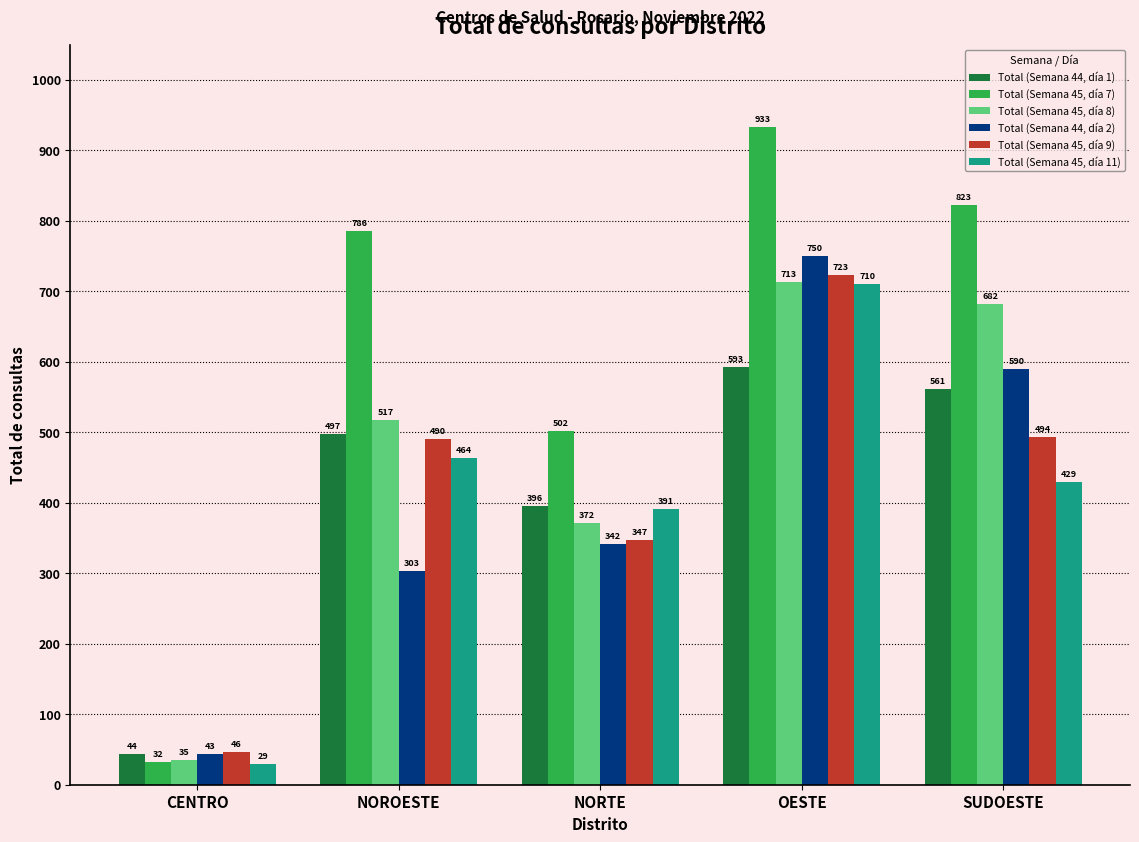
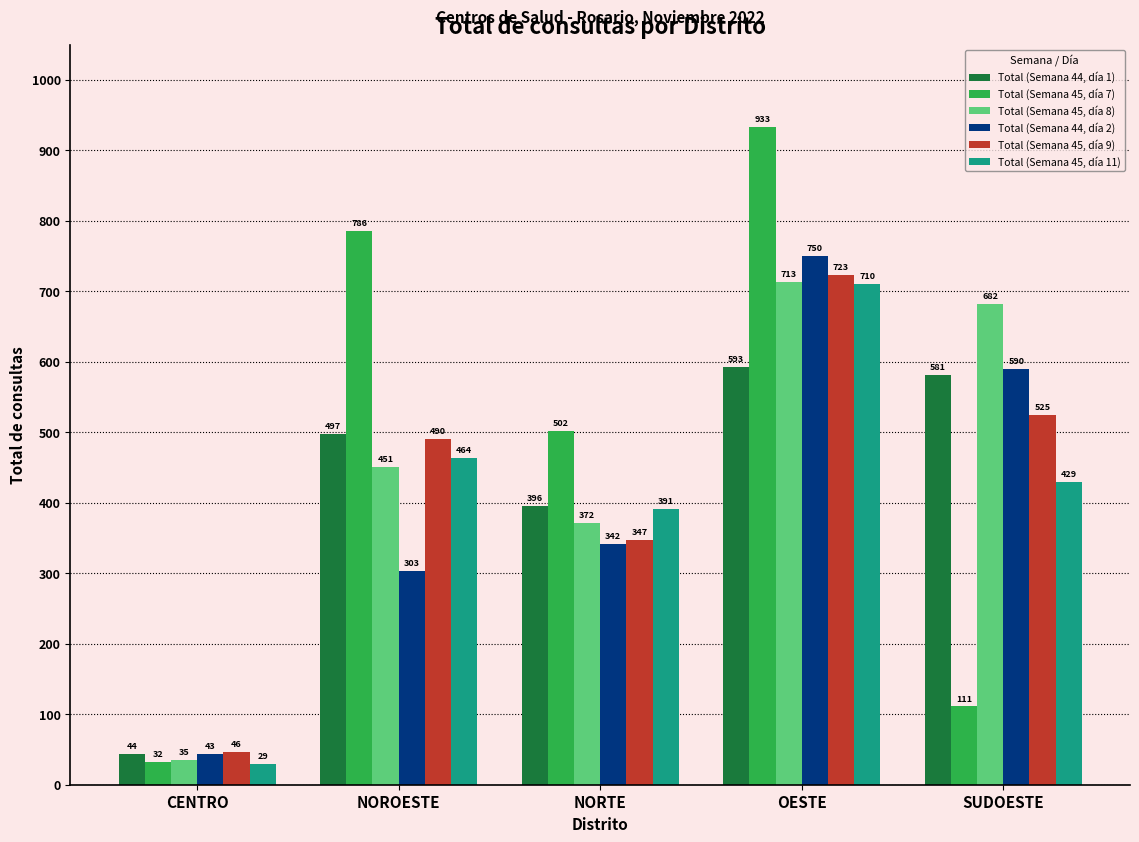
Total (Semana 45, día 8), NOROESTE: 517 -> 451
Total (Semana 44, día 1), SUDOESTE: 561 -> 581
Total (Semana 45, día 7), SUDOESTE: 823 -> 111
Total (Semana 45, día 9), SUDOESTE: 494 -> 525
